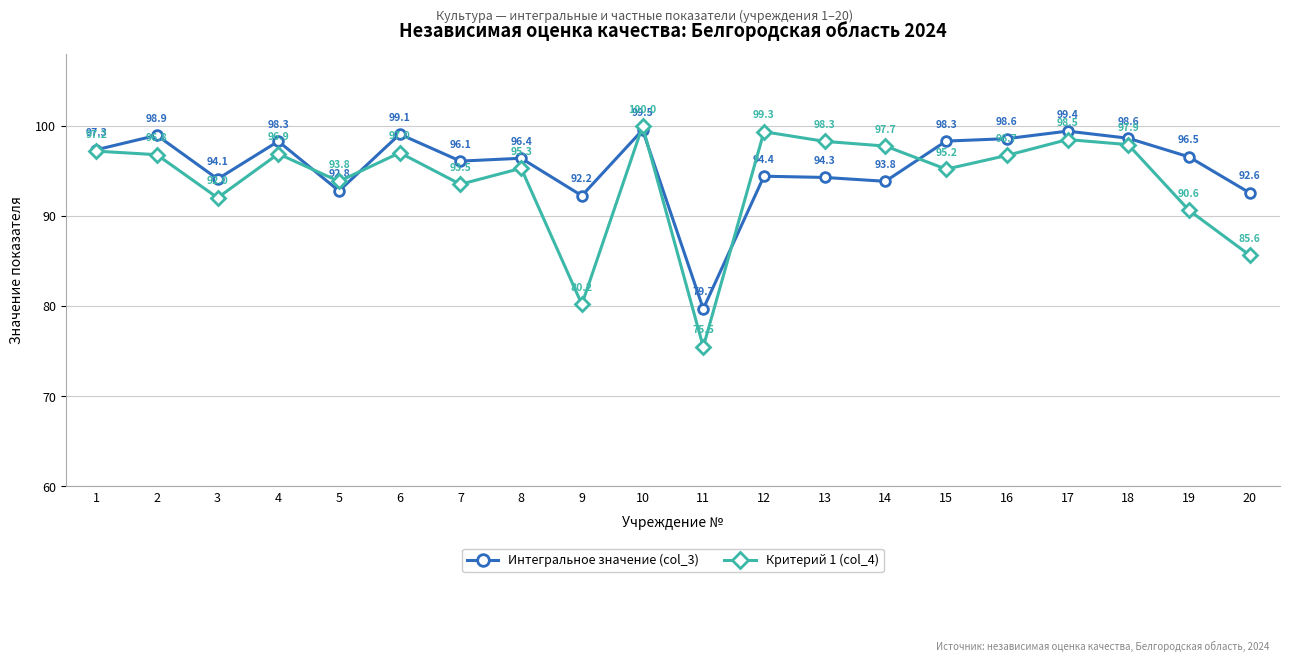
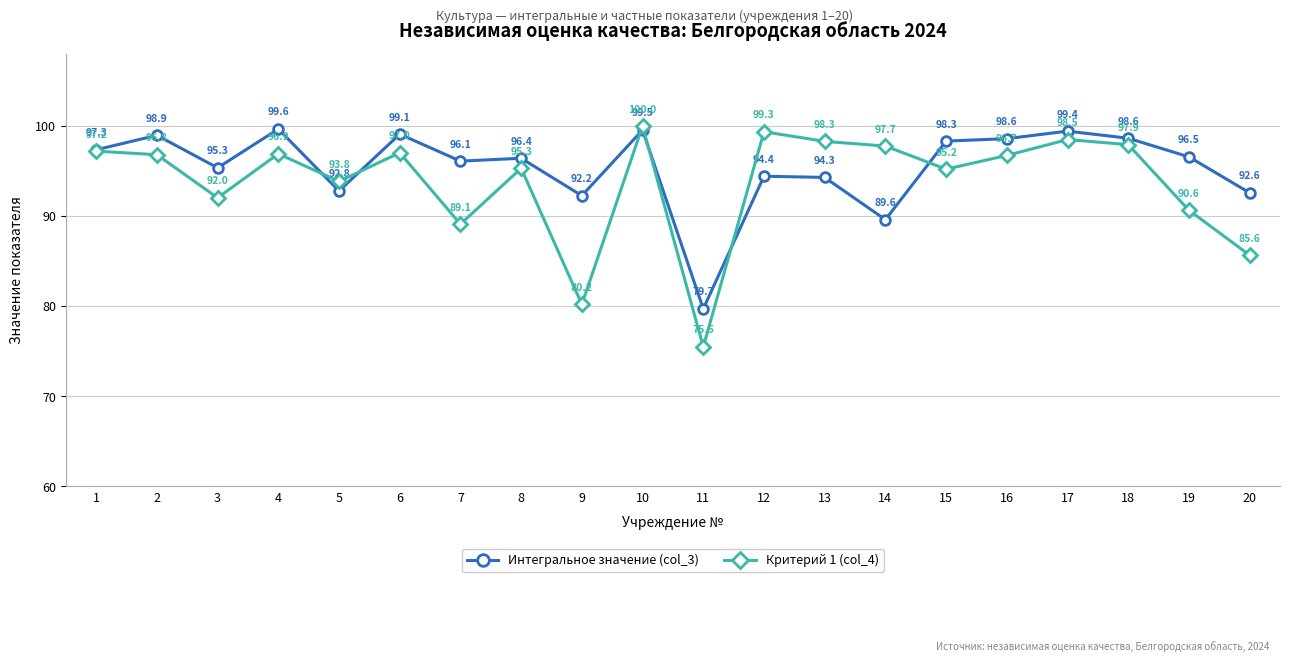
Интегральное значение (col_3), 3: 94.1 -> 95.3
Интегральное значение (col_3), 4: 98.3 -> 99.6
Критерий 1 (col_4), 7: 93.5 -> 89.1
Интегральное значение (col_3), 14: 93.8 -> 89.6
